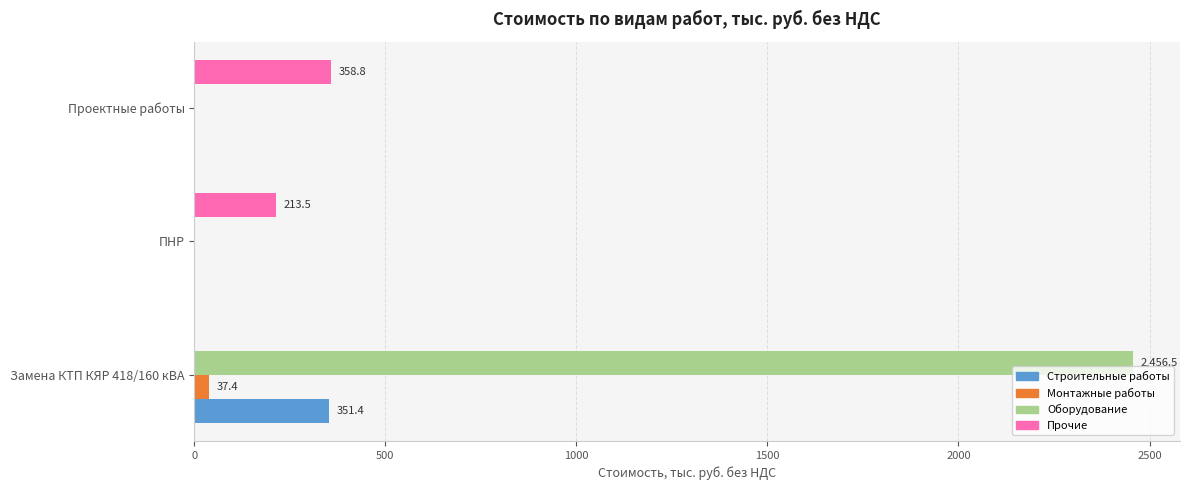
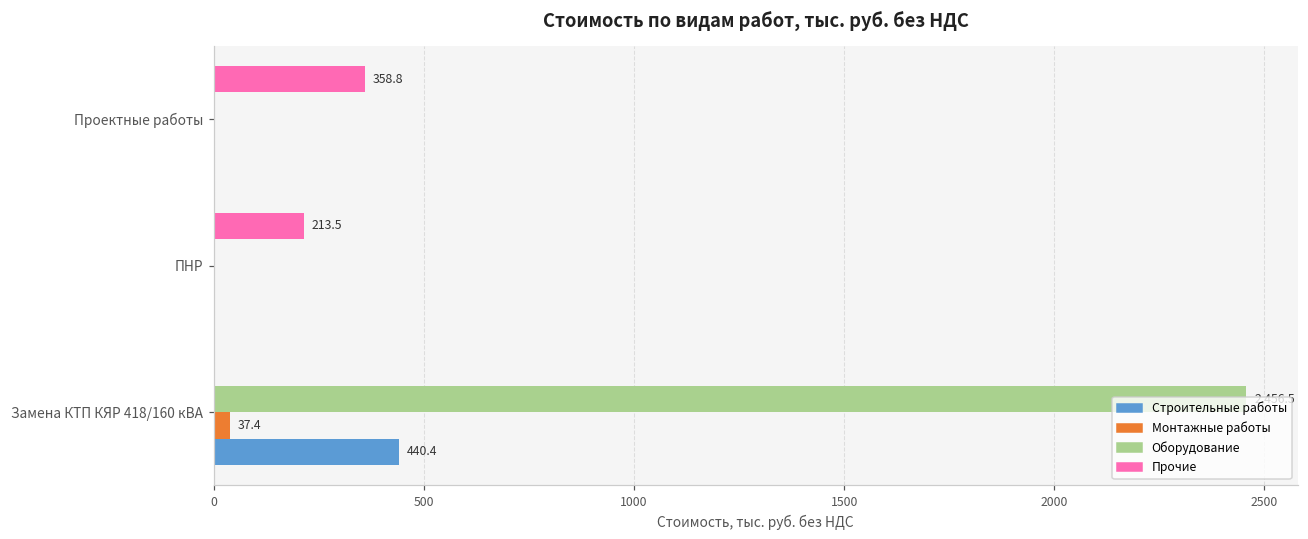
Строительные работы, Замена КТП КЯР 418/160 кВА: 351.4 -> 440.4
